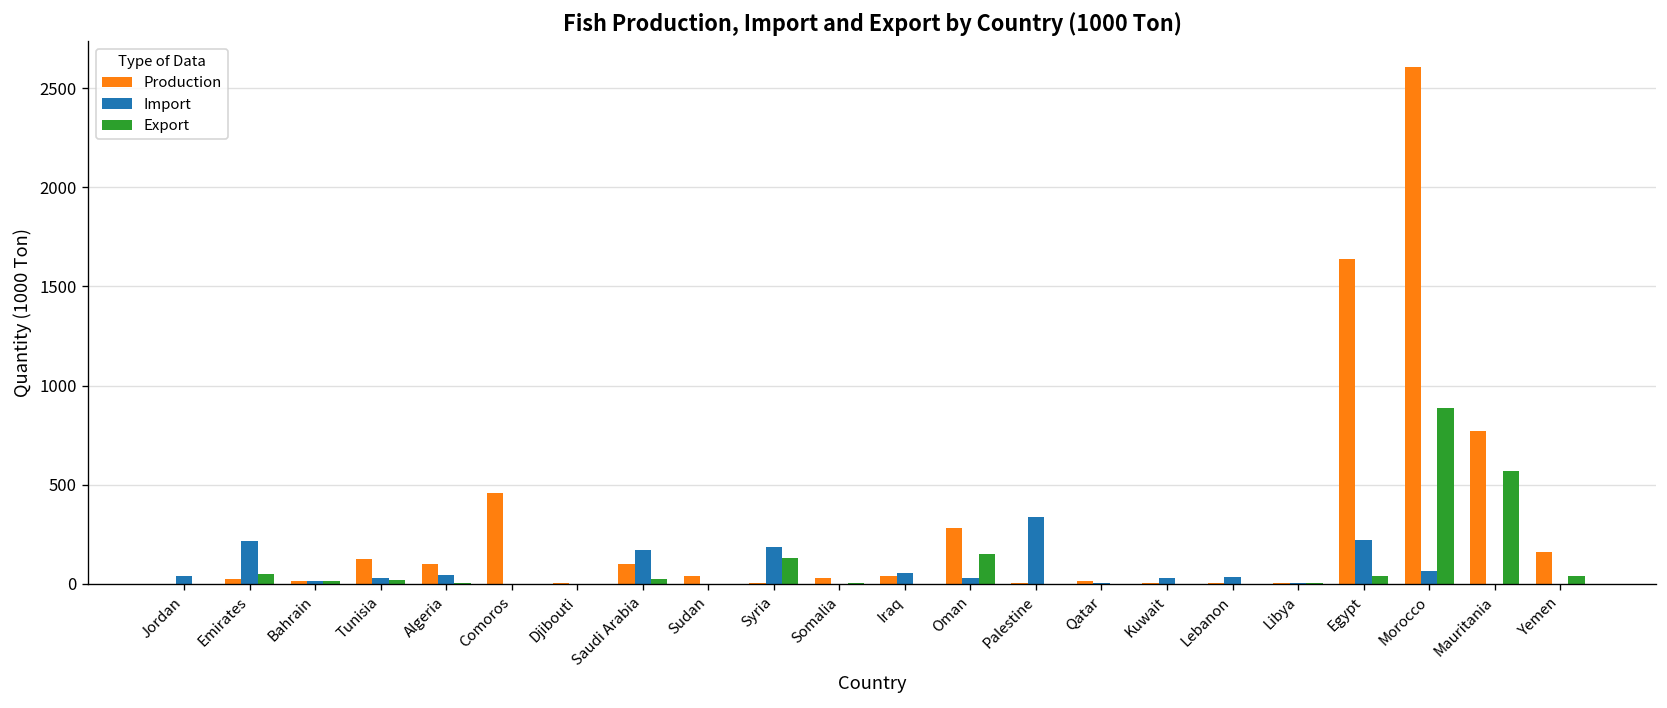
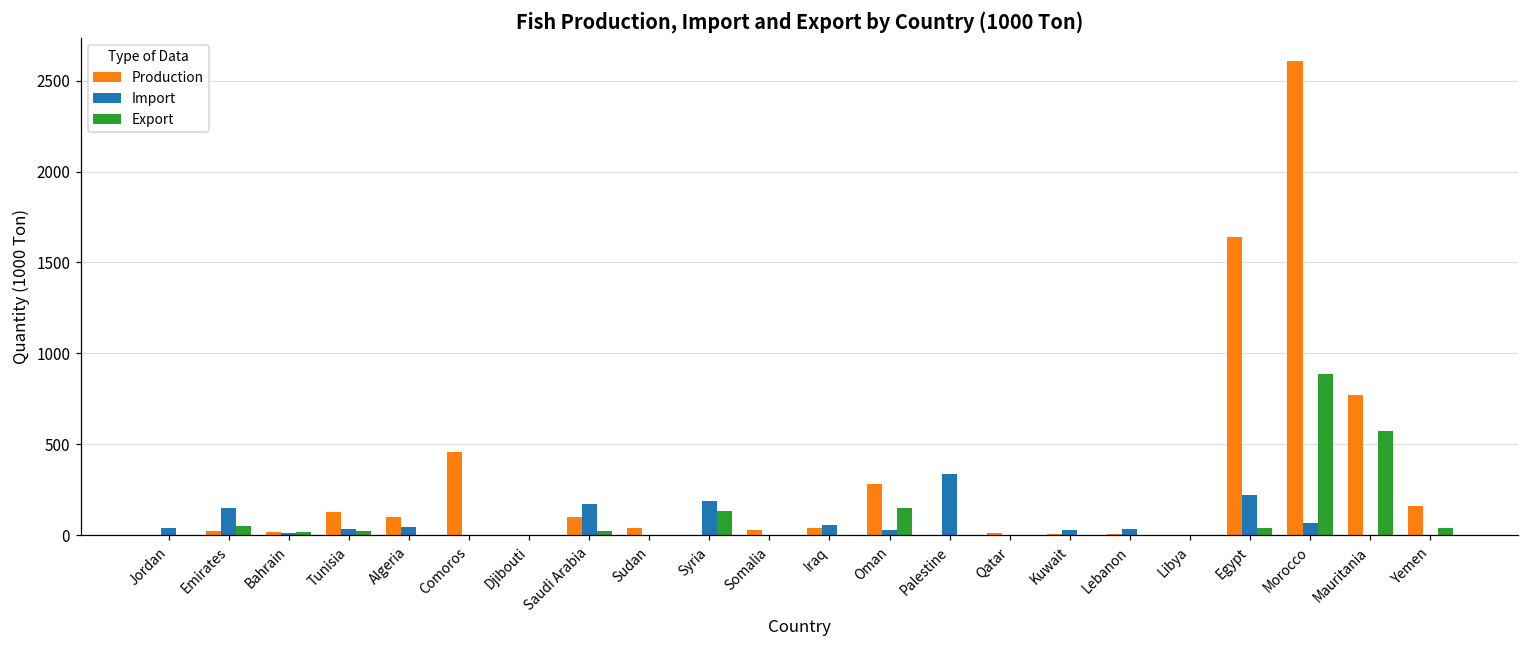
Import, Emirates: 210 -> 150
